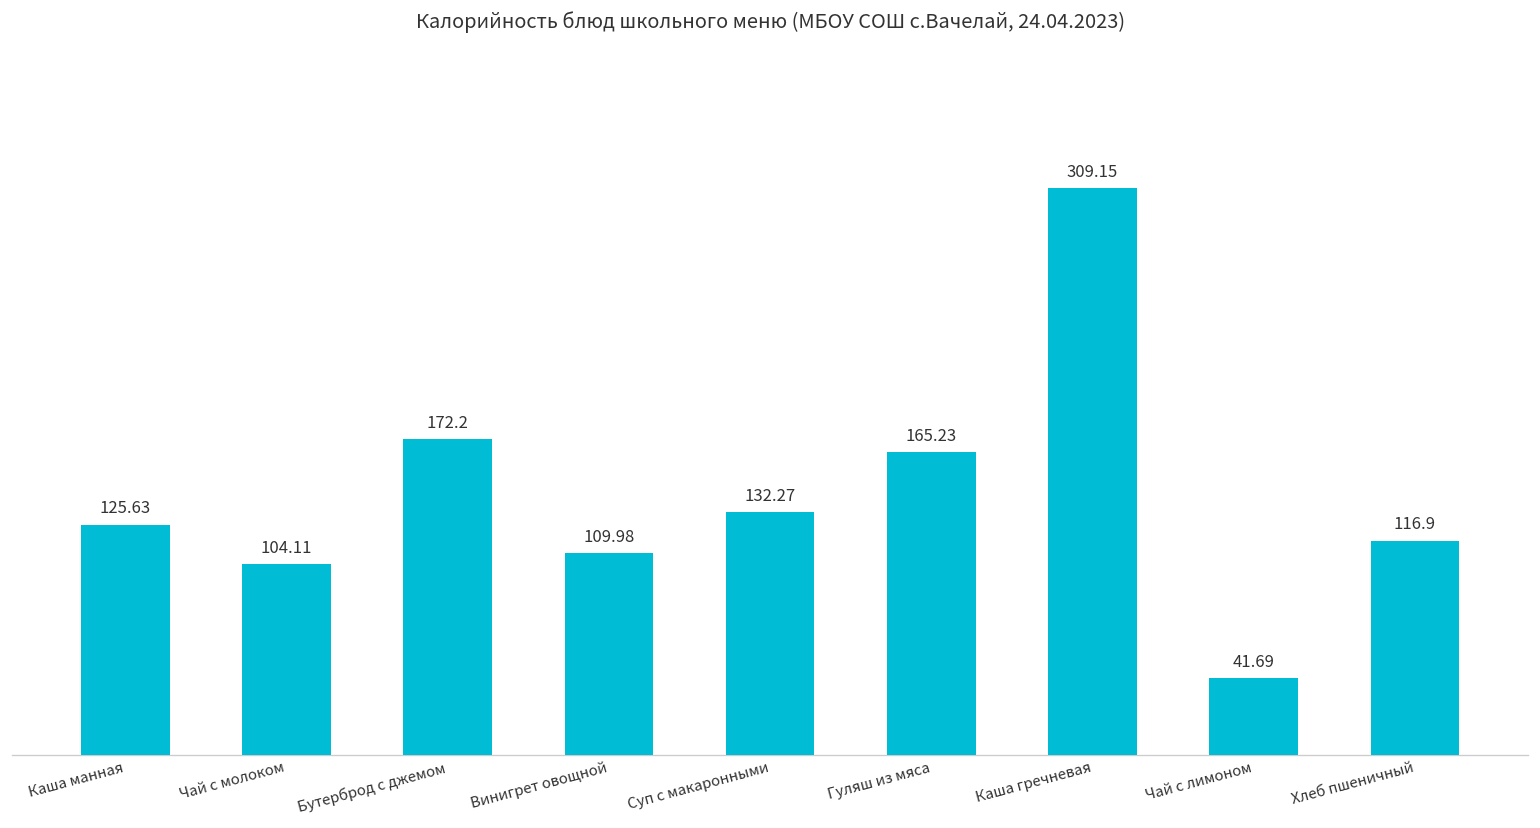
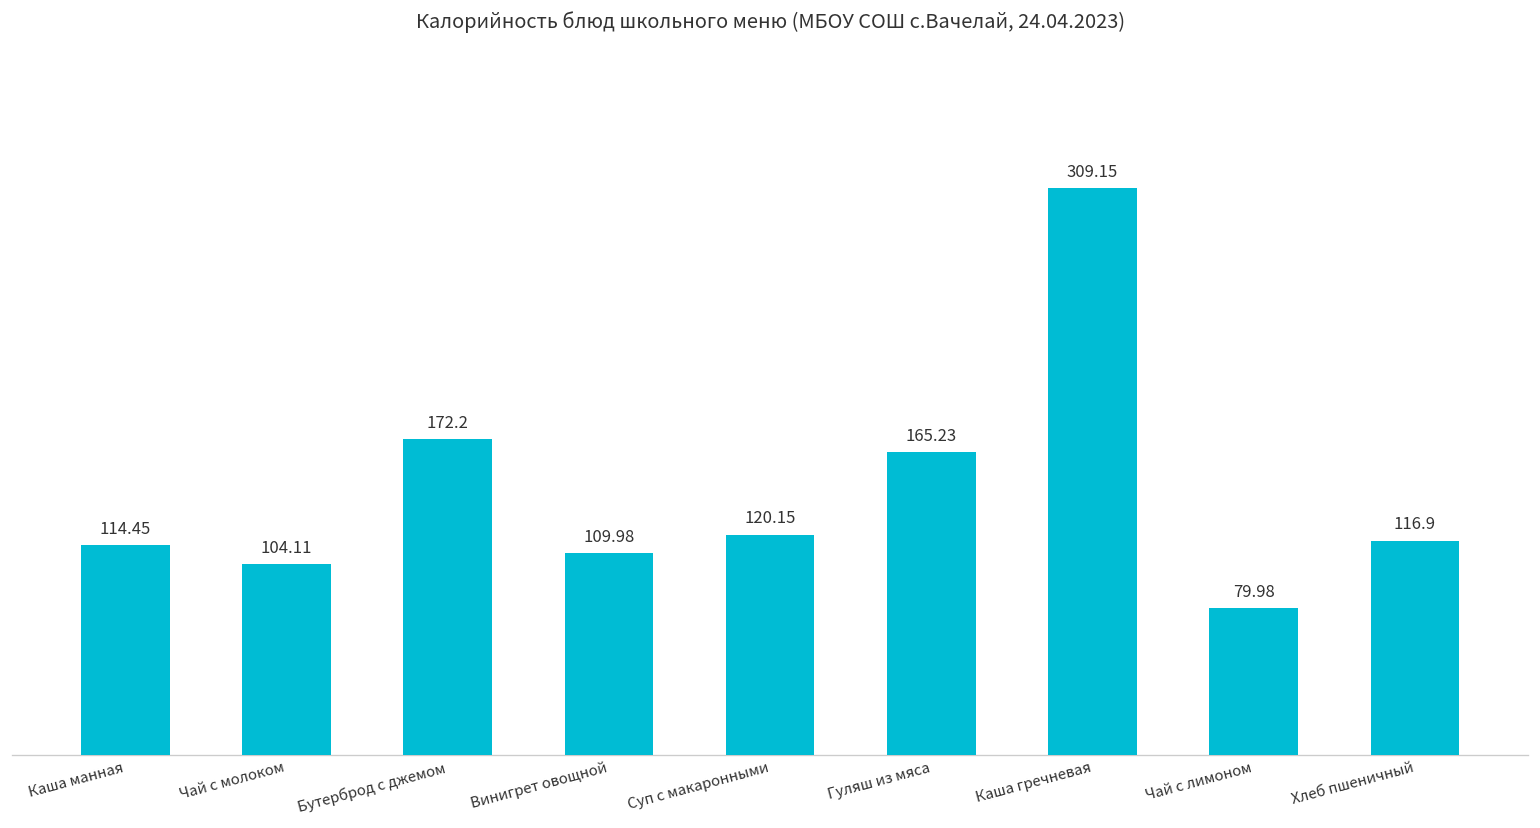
Каша манная: 125.63 -> 114.45
Суп с макаронными: 132.27 -> 120.15
Чай с лимоном: 41.69 -> 79.98
